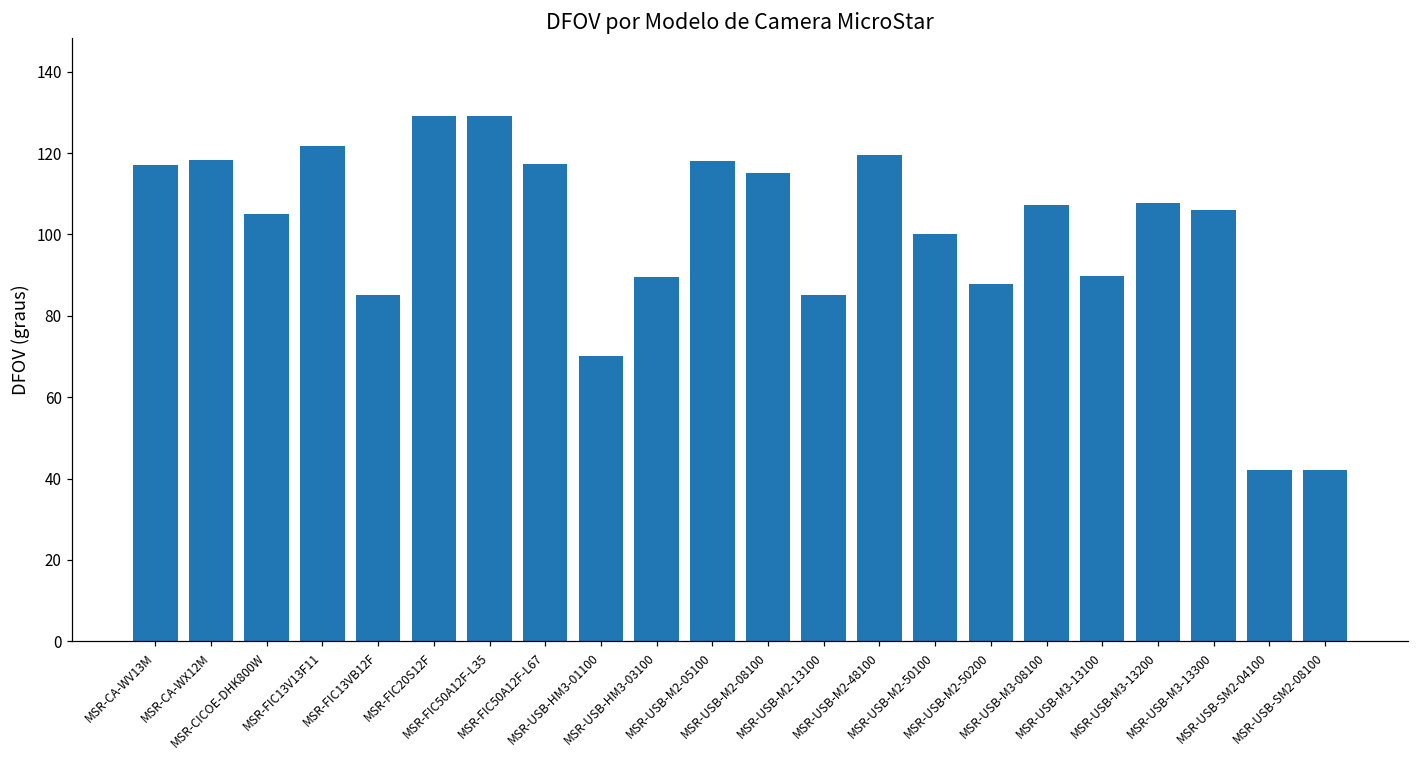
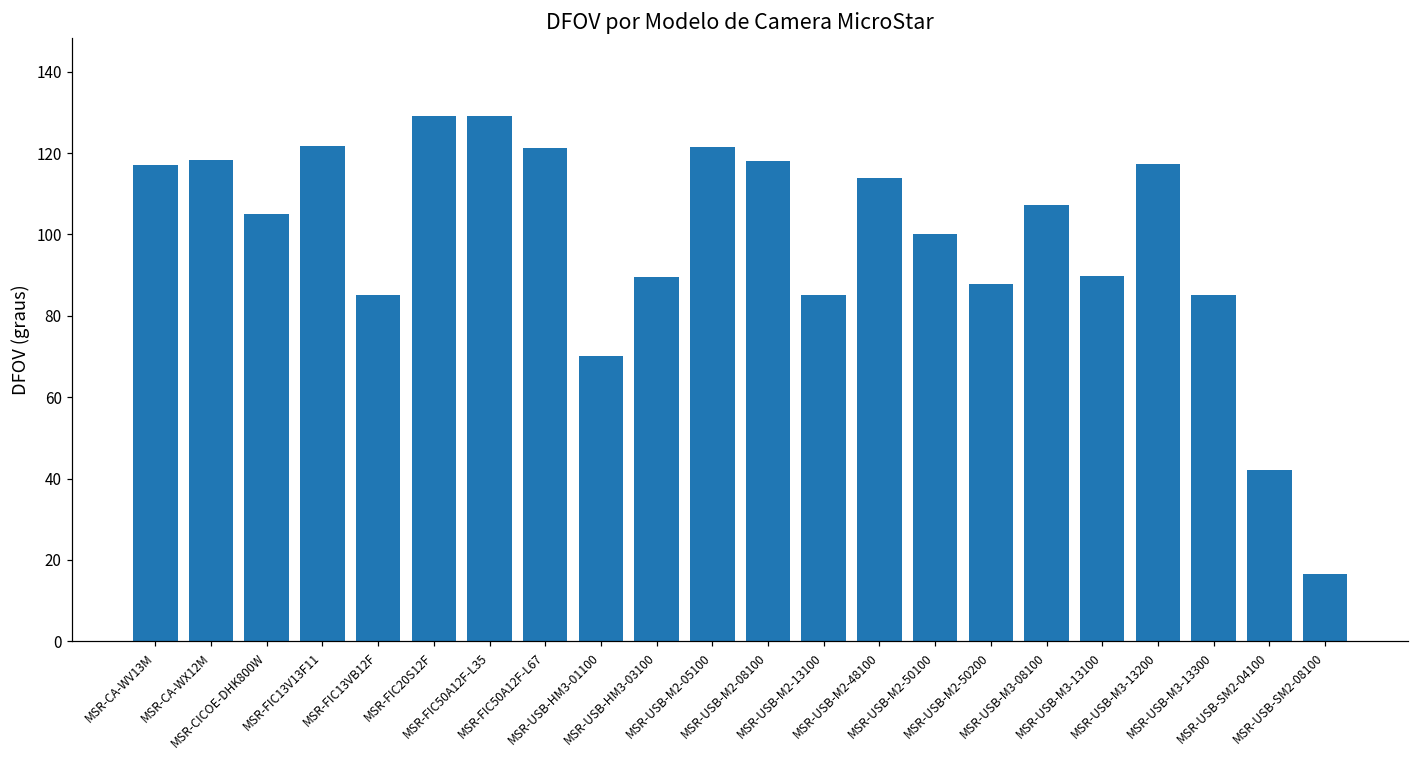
MSR-FIC50A12F-L67: 117 -> 121
MSR-USB-M2-05100: 118 -> 122
MSR-USB-M2-08100: 115 -> 118
MSR-USB-M2-48100: 120 -> 114
MSR-USB-M3-13200: 108 -> 117
MSR-USB-M3-13300: 106 -> 85
MSR-USB-SM2-08100: 42 -> 17
